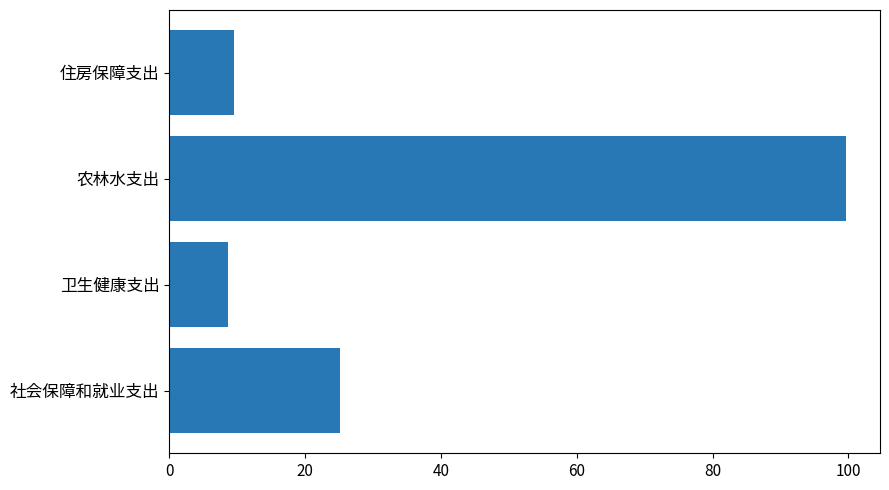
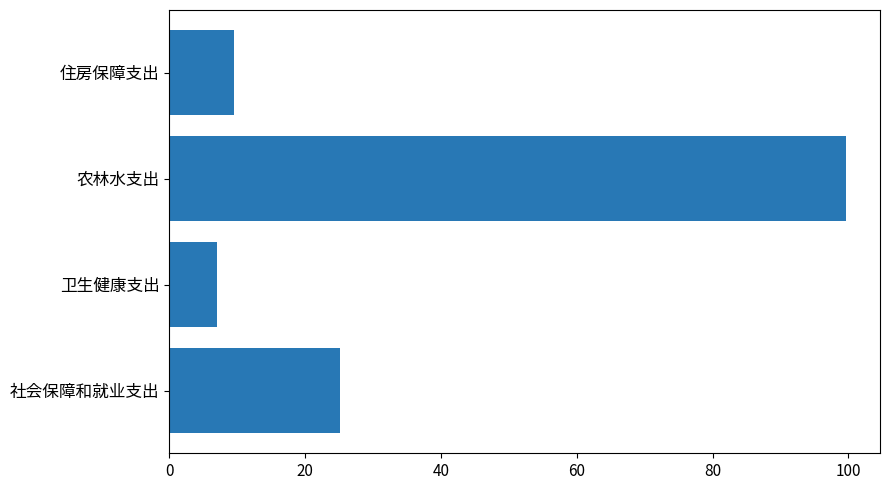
卫生健康支出: 9 -> 7
